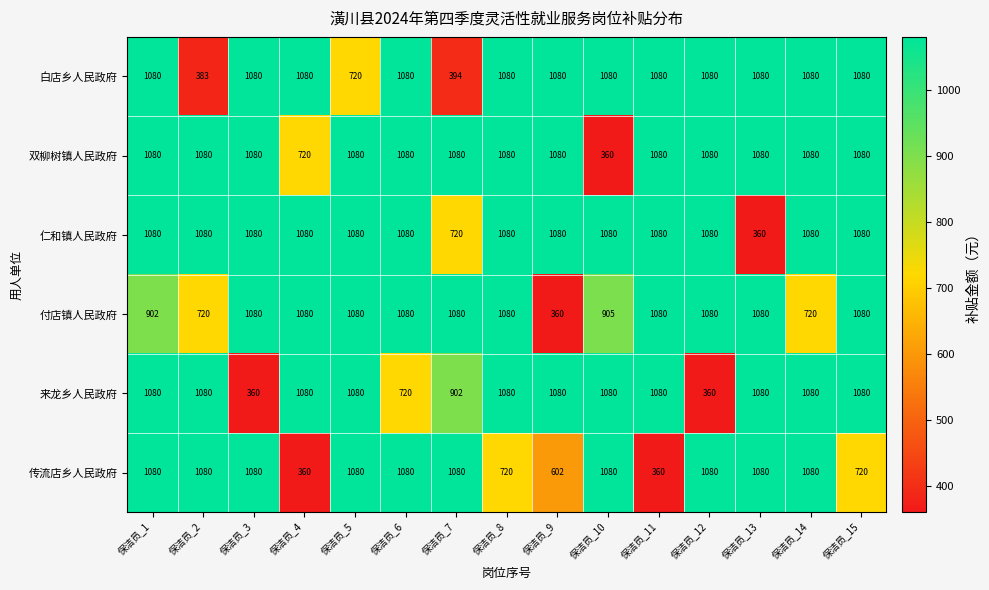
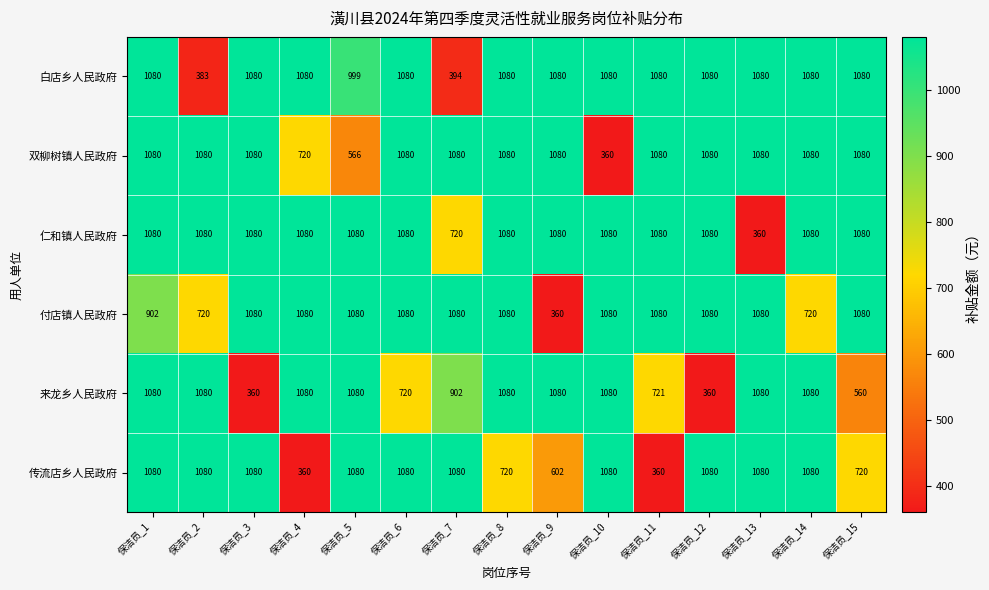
白店乡人民政府, 保洁员_5: 720 -> 999
双柳树镇人民政府, 保洁员_5: 1080 -> 566
付店镇人民政府, 保洁员_10: 905 -> 1080
来龙乡人民政府, 保洁员_11: 1080 -> 721
来龙乡人民政府, 保洁员_15: 1080 -> 560
